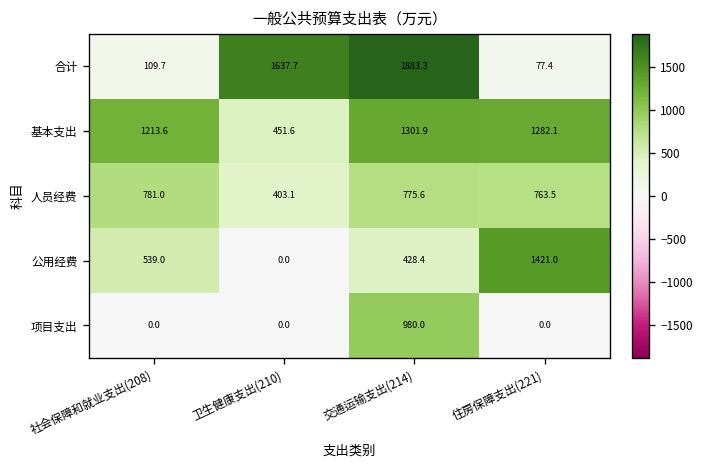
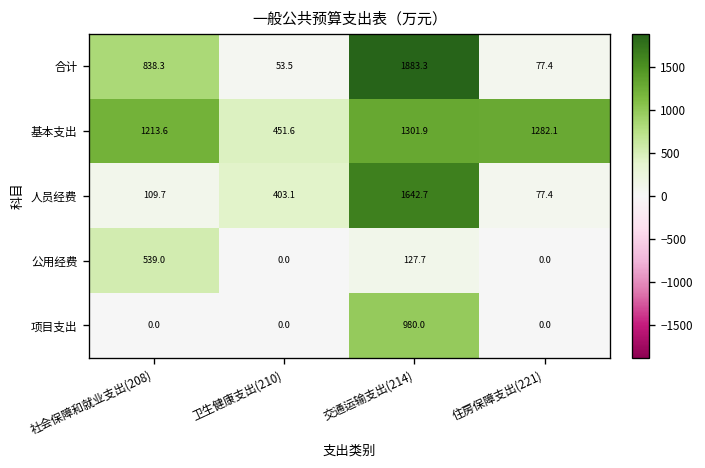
合计, 社会保障和就业支出(208): 109.7 -> 838.3
合计, 卫生健康支出(210): 1637.7 -> 53.5
人员经费, 社会保障和就业支出(208): 781.0 -> 109.7
人员经费, 交通运输支出(214): 775.6 -> 1642.7
人员经费, 住房保障支出(221): 763.5 -> 77.4
公用经费, 交通运输支出(214): 428.4 -> 127.7
公用经费, 住房保障支出(221): 1421.0 -> 0.0
